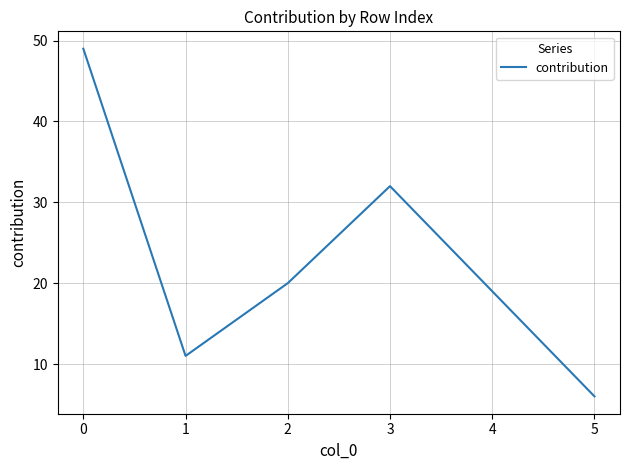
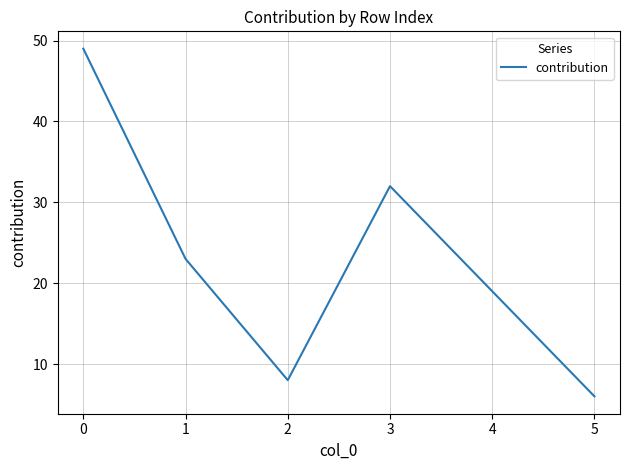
1: 11 -> 23
2: 20 -> 8
